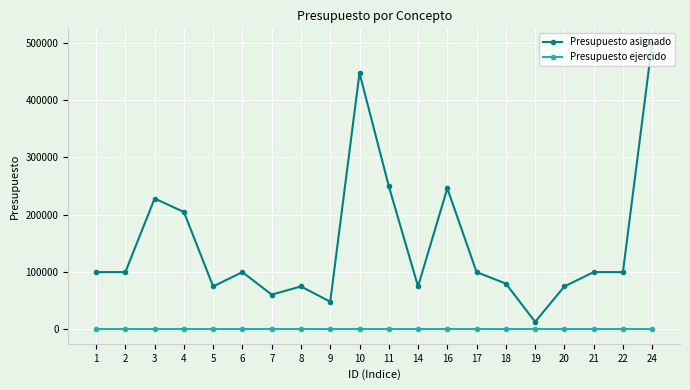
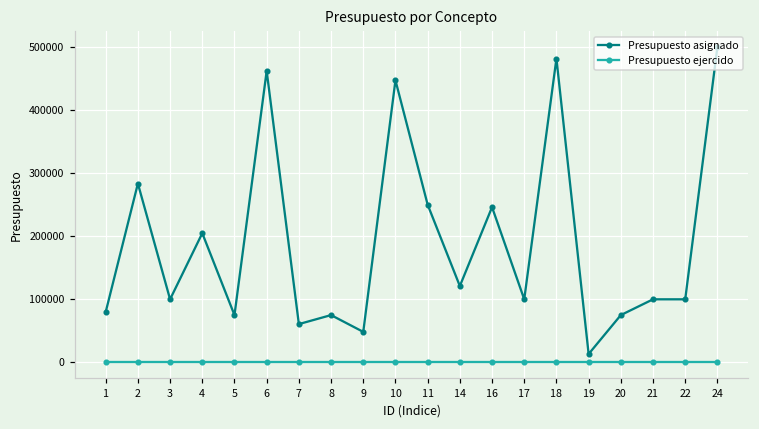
Presupuesto asignado, 1: 100000 -> 80000
Presupuesto asignado, 2: 100000 -> 280000
Presupuesto asignado, 3: 230000 -> 100000
Presupuesto asignado, 6: 100000 -> 460000
Presupuesto asignado, 14: 80000 -> 120000
Presupuesto asignado, 18: 80000 -> 480000
